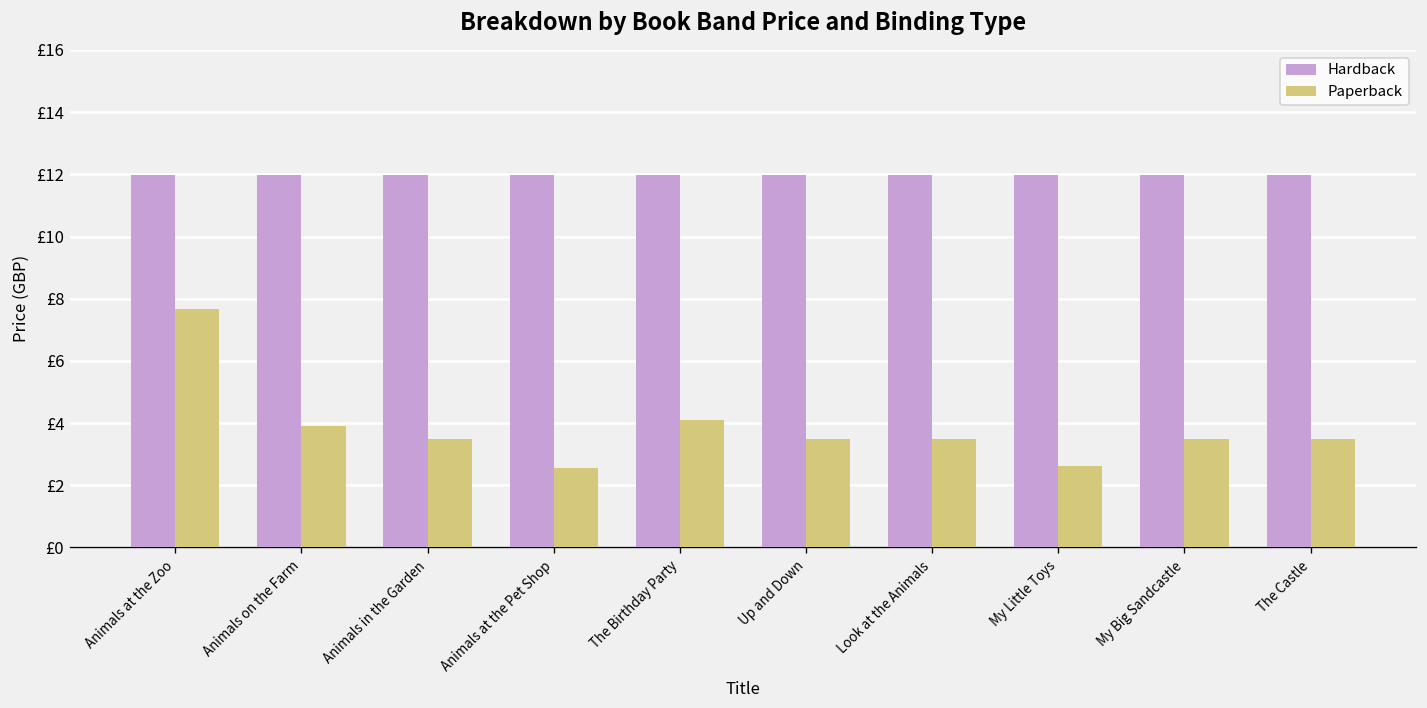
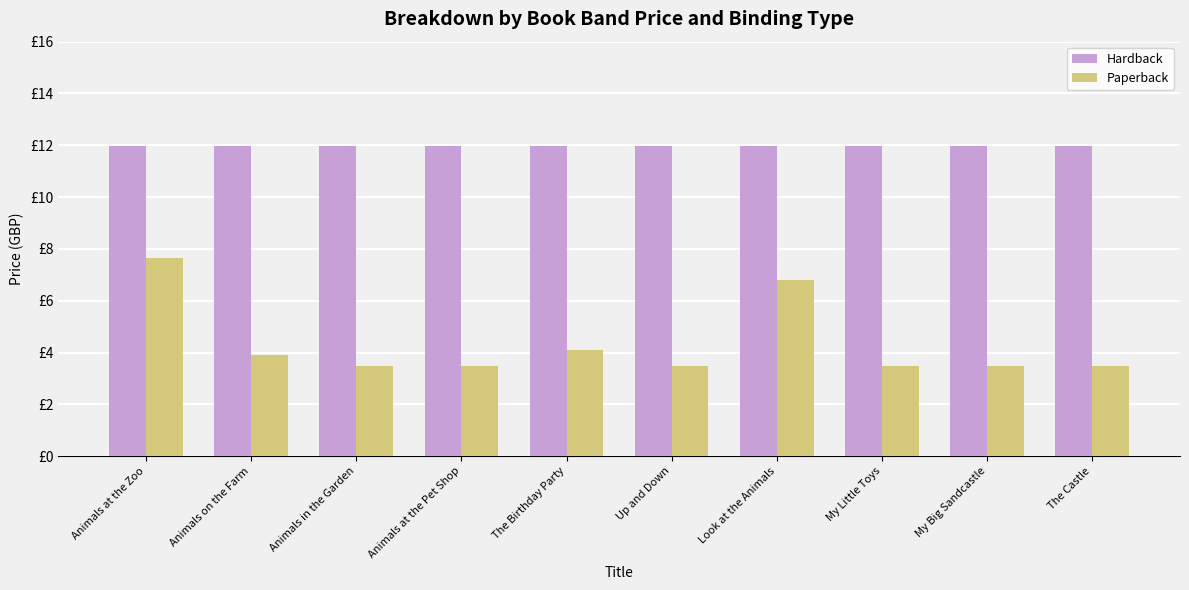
Paperback, Animals at the Pet Shop: £2.5 -> £3.5
Paperback, Look at the Animals: £3.5 -> £6.8
Paperback, My Little Toys: £2.6 -> £3.5
